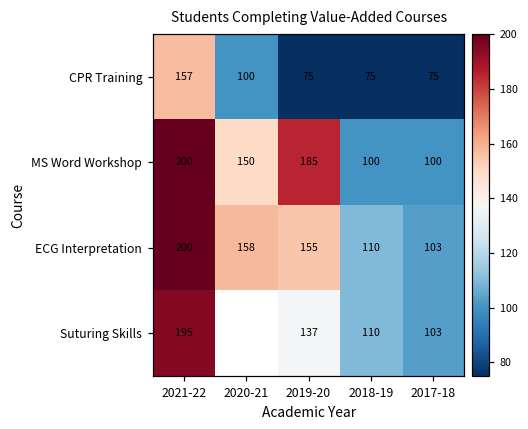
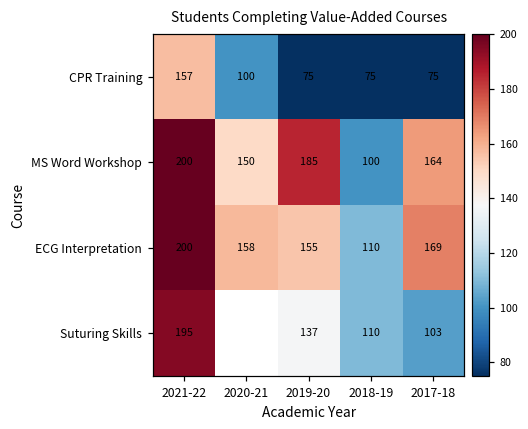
MS Word Workshop, 2017-18: 100 -> 164
ECG Interpretation, 2017-18: 103 -> 169
